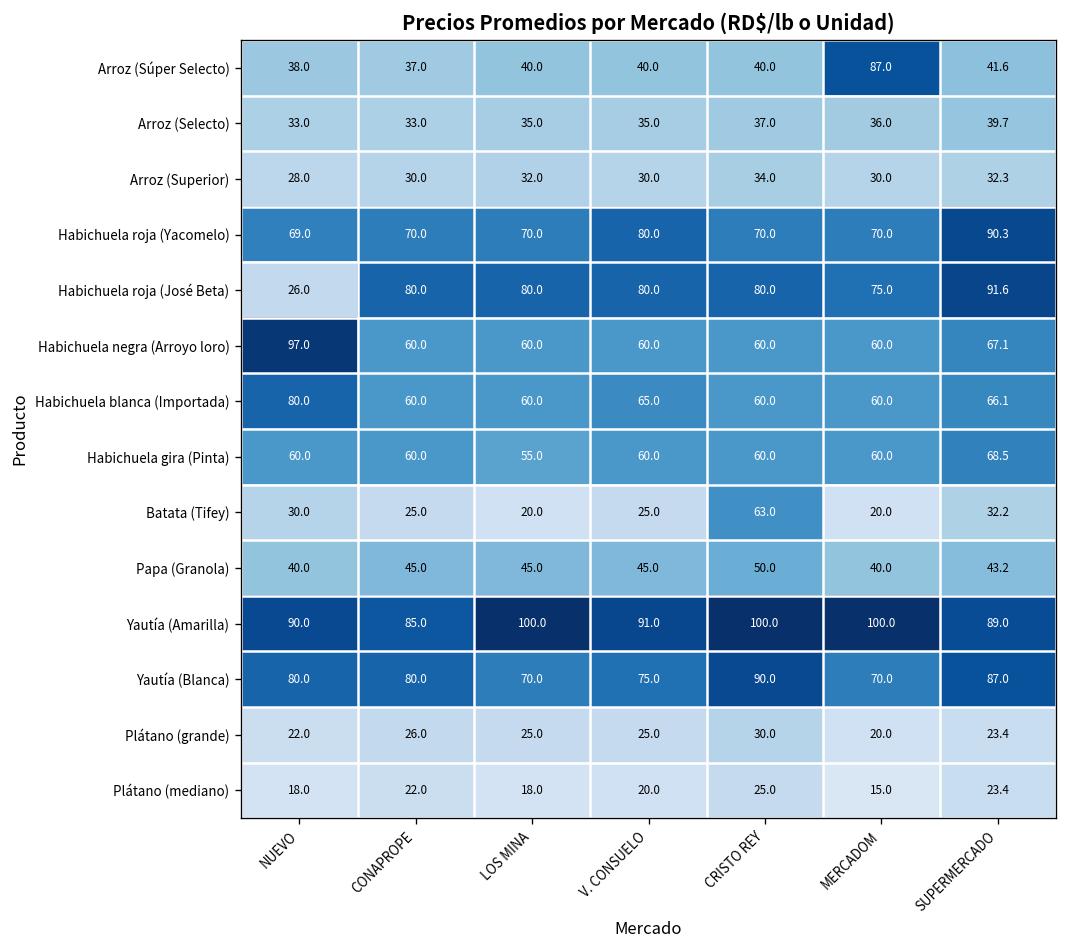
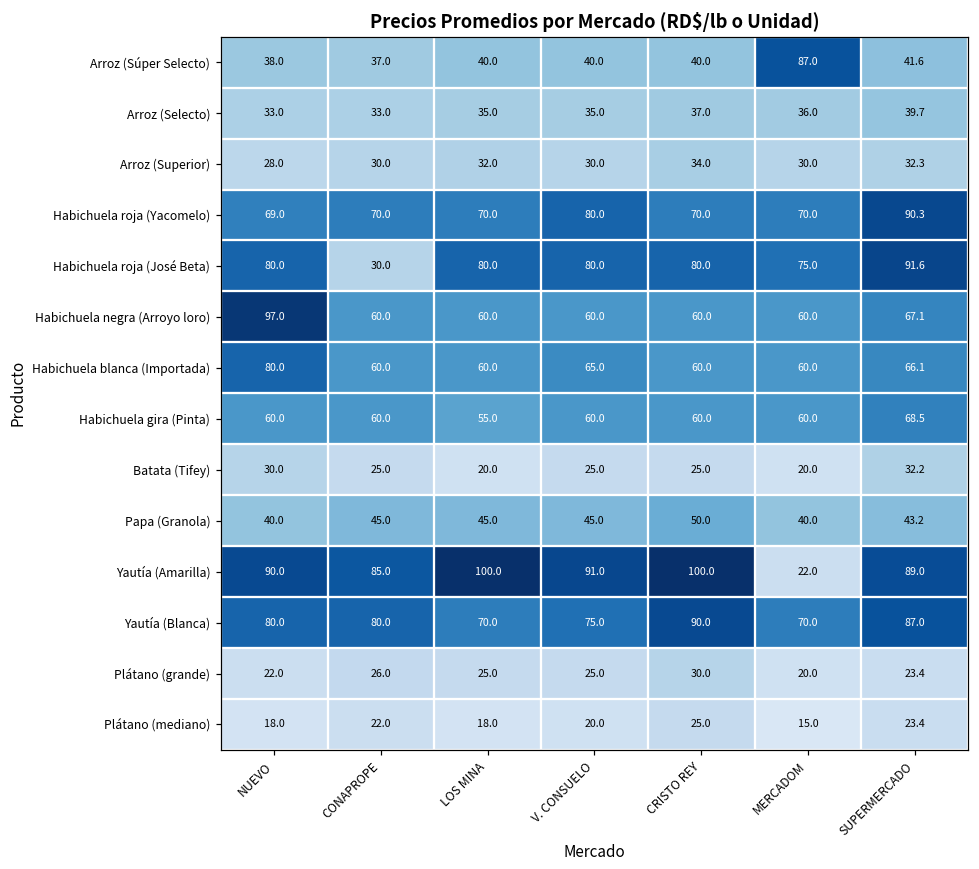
Habichuela roja (José Beta), NUEVO: 26.0 -> 80.0
Habichuela roja (José Beta), CONAPROPE: 80.0 -> 30.0
Batata (Tifey), CRISTO REY: 63.0 -> 25.0
Yautía (Amarilla), MERCADOM: 100.0 -> 22.0
